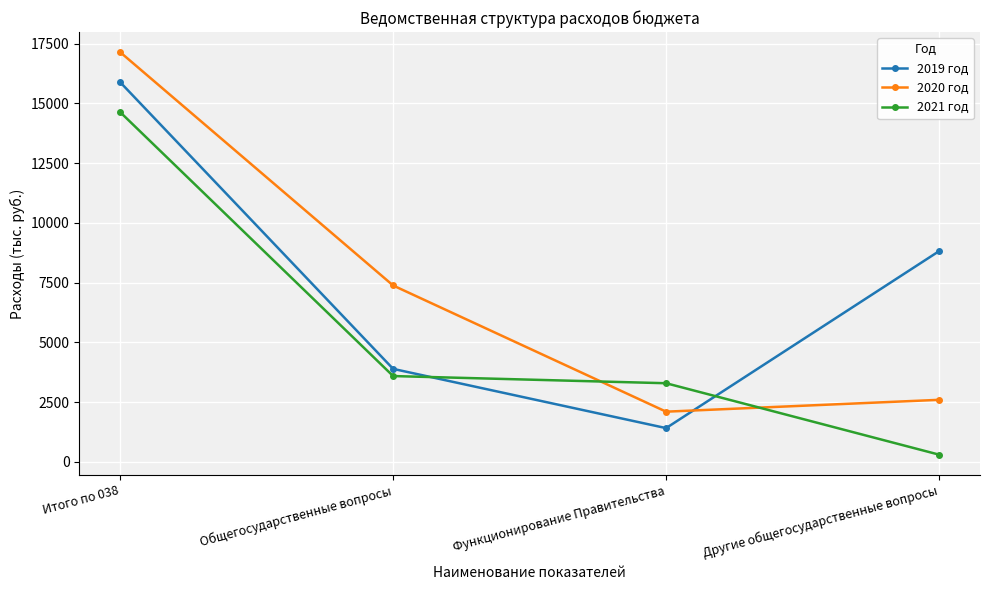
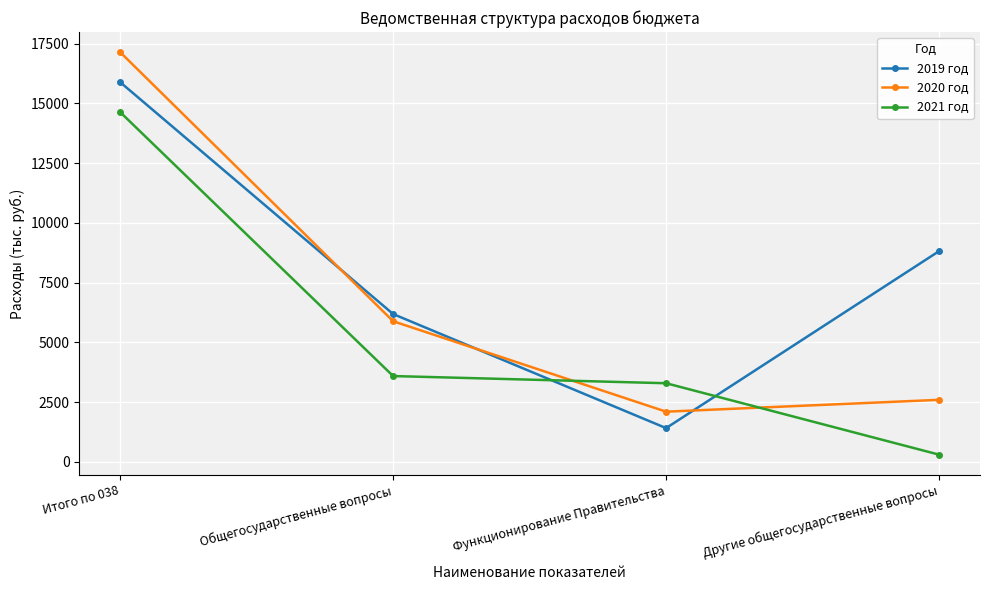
2019 год, Общегосударственные вопросы: 3900 -> 6200
2020 год, Общегосударственные вопросы: 7400 -> 5900
